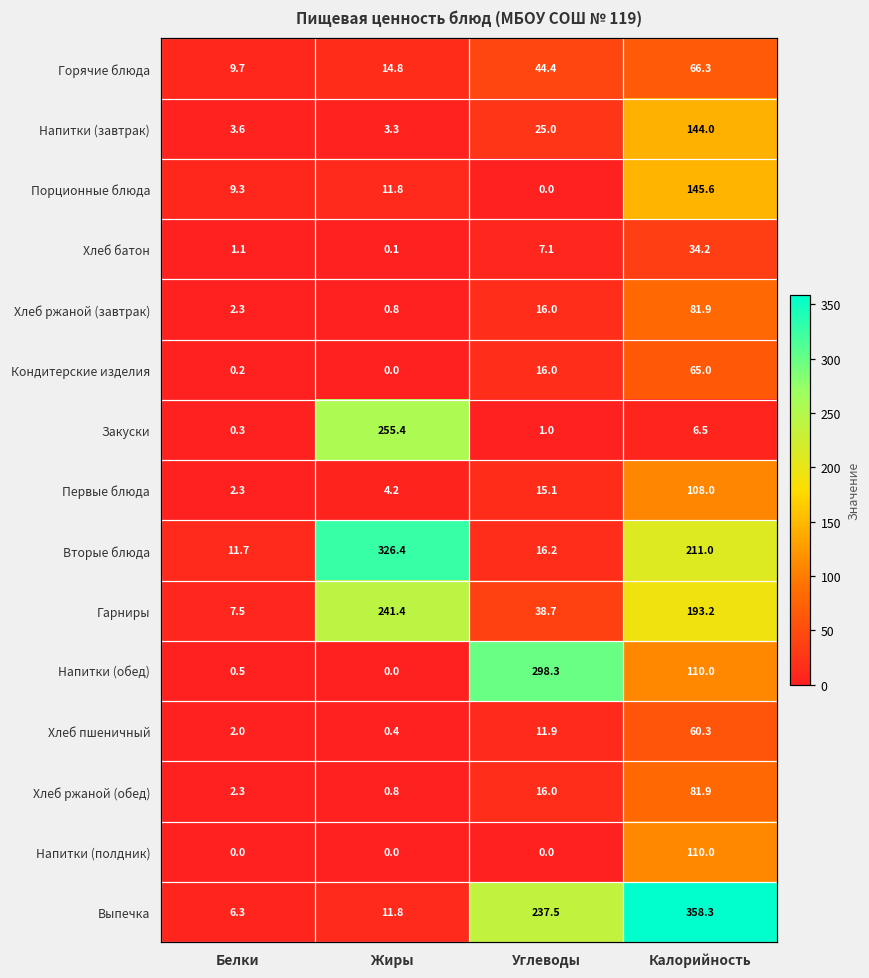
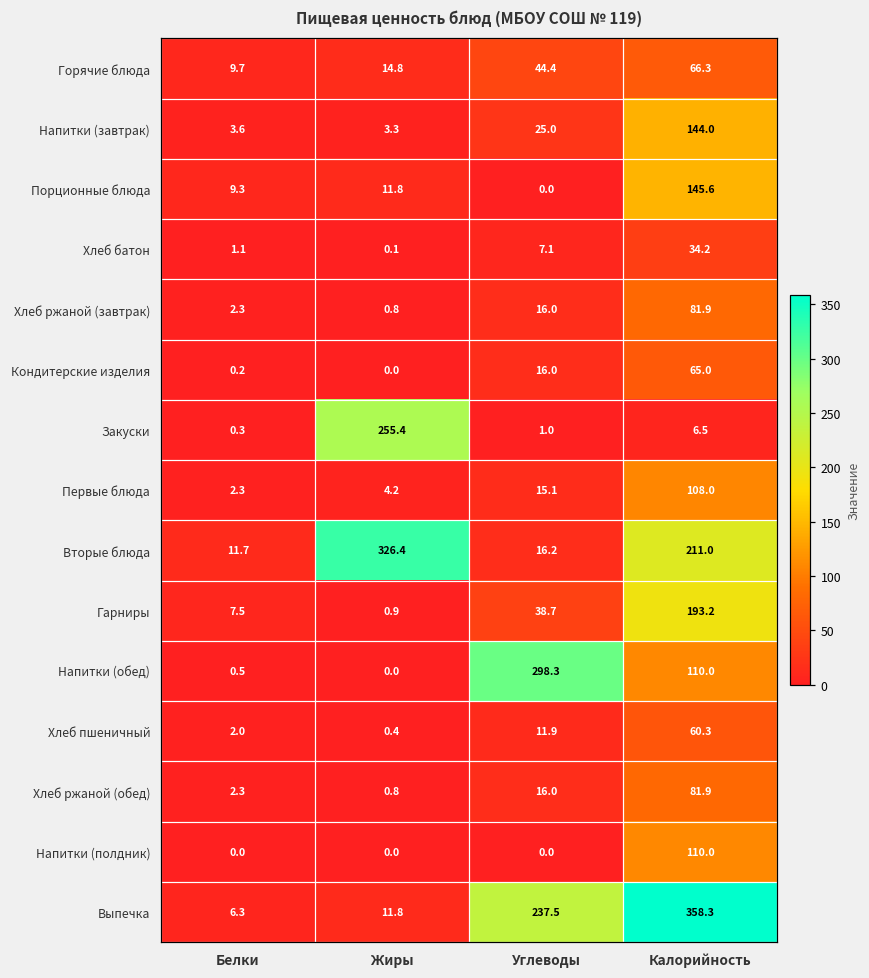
Гарниры, Жиры: 241.4 -> 0.9
